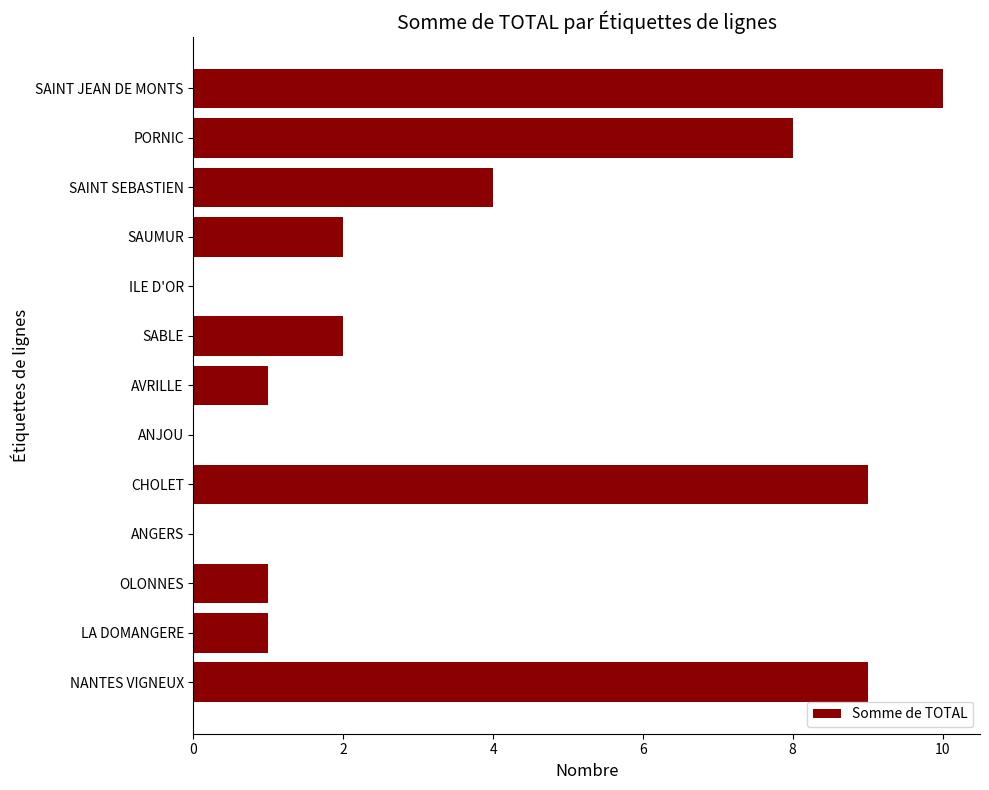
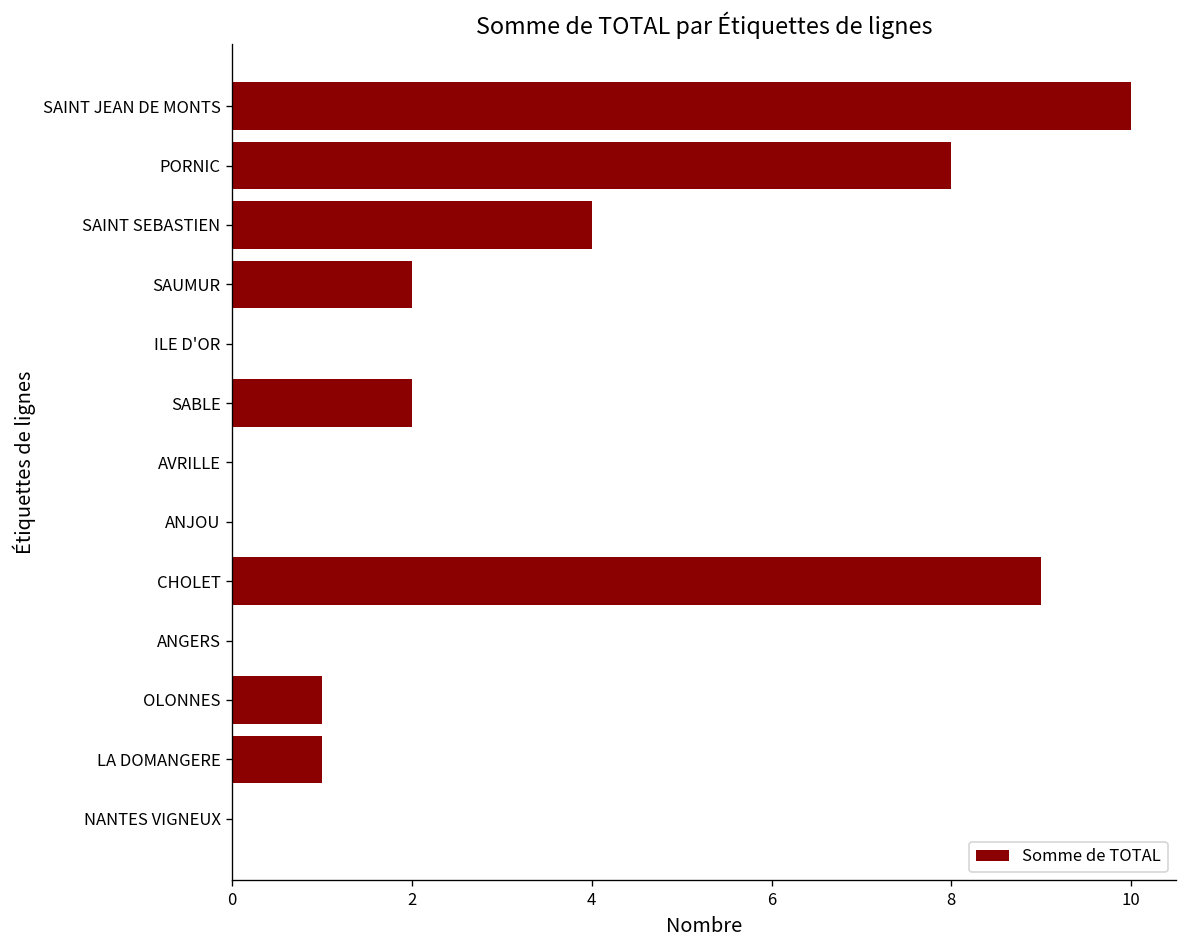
AVRILLE: 1 -> 0
NANTES VIGNEUX: 9 -> 0
